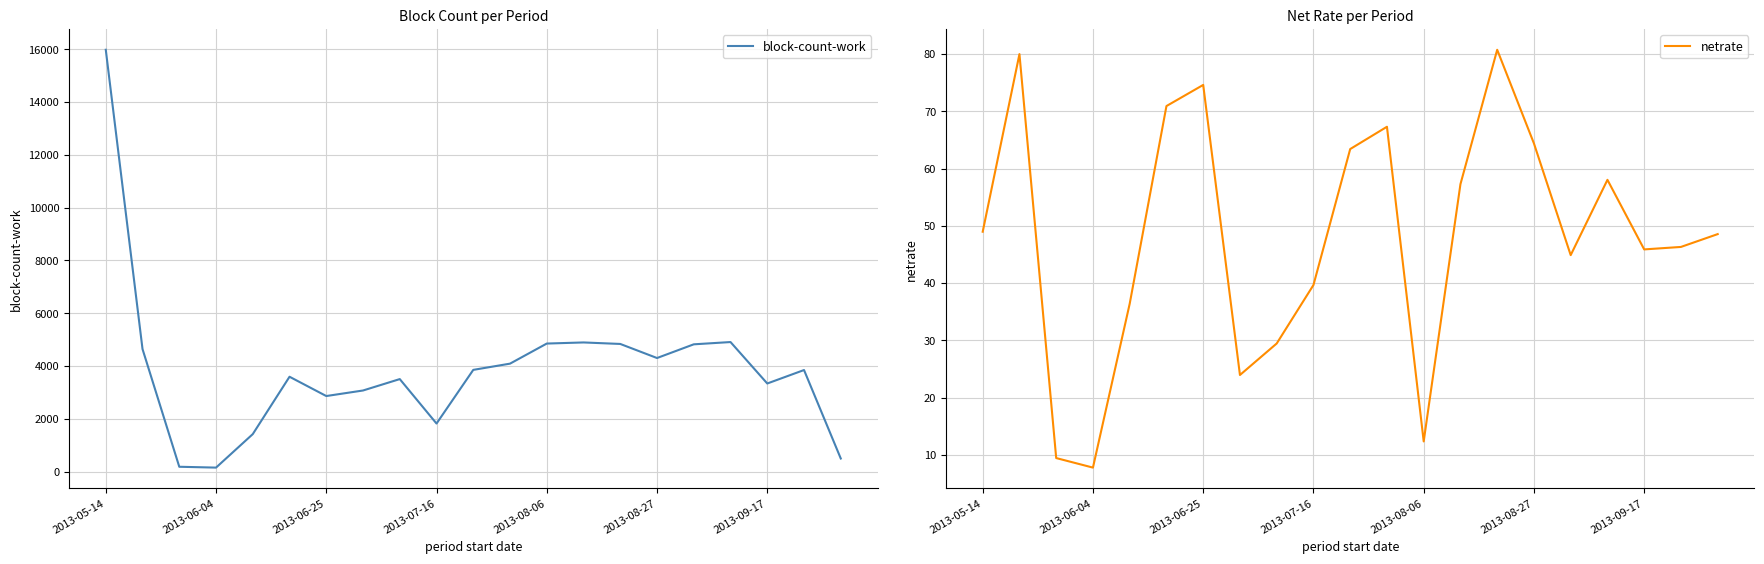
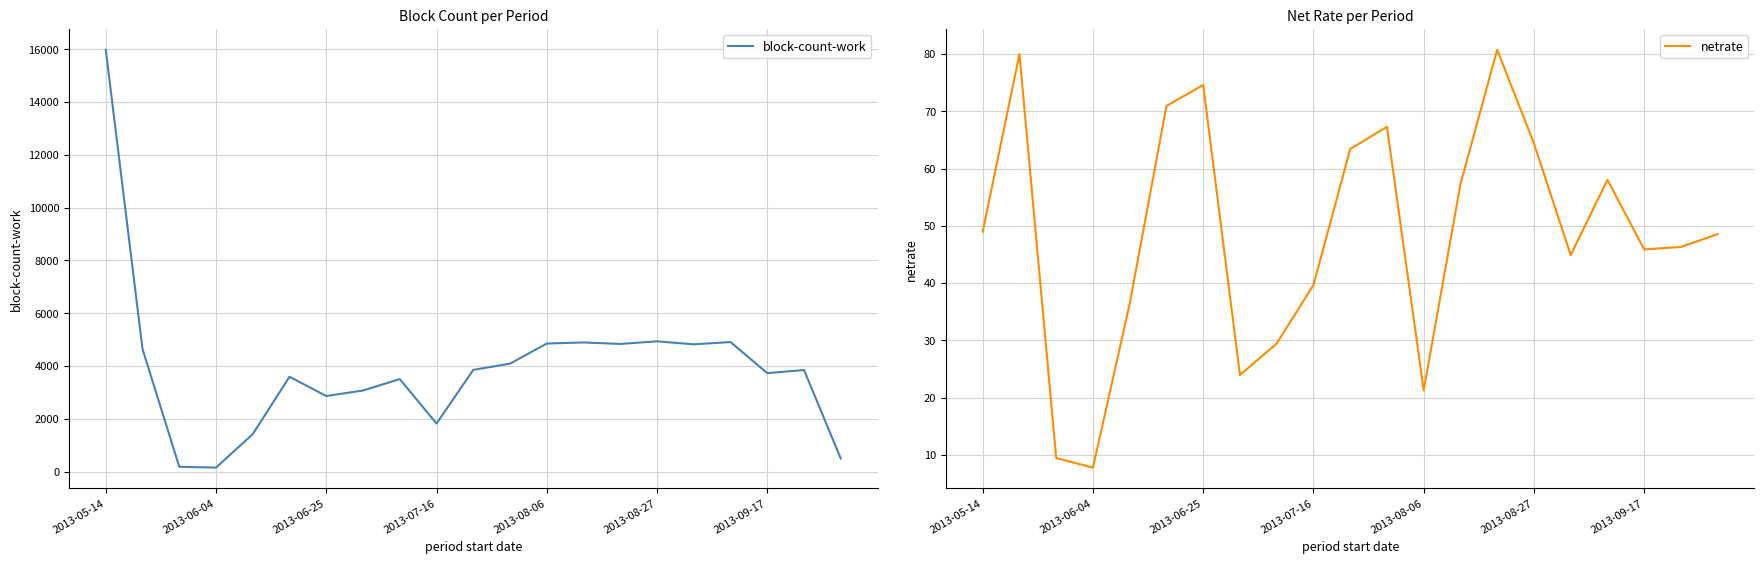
Block Count per Period, 2013-08-27: 4300 -> 4900
Block Count per Period, 2013-09-17: 3300 -> 3700
Net Rate per Period, 2013-08-06: 12 -> 21
